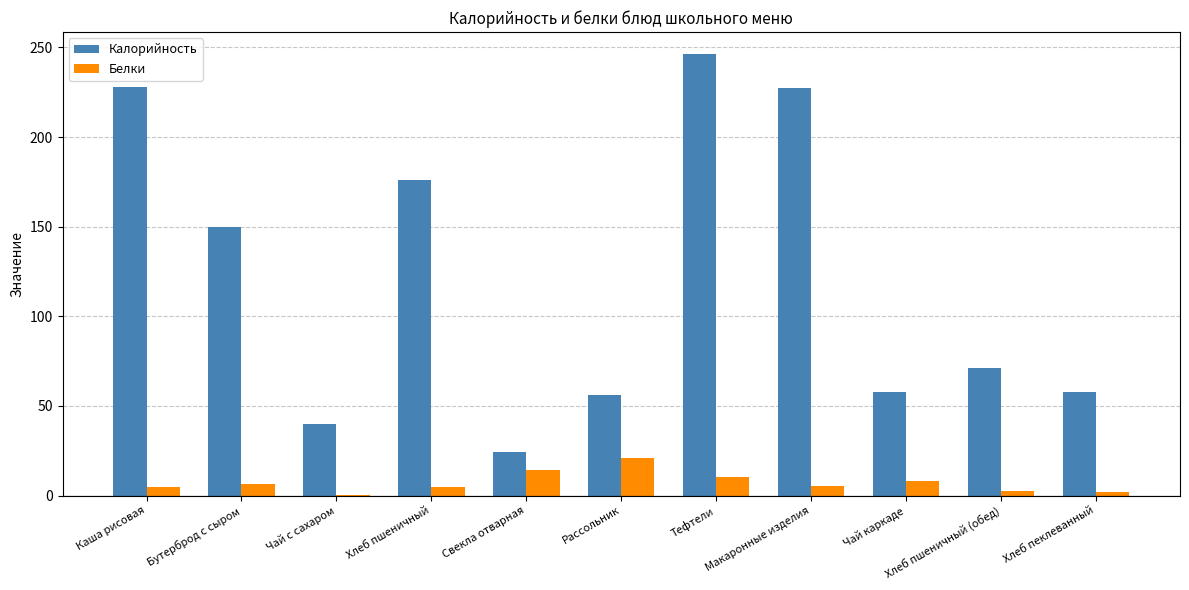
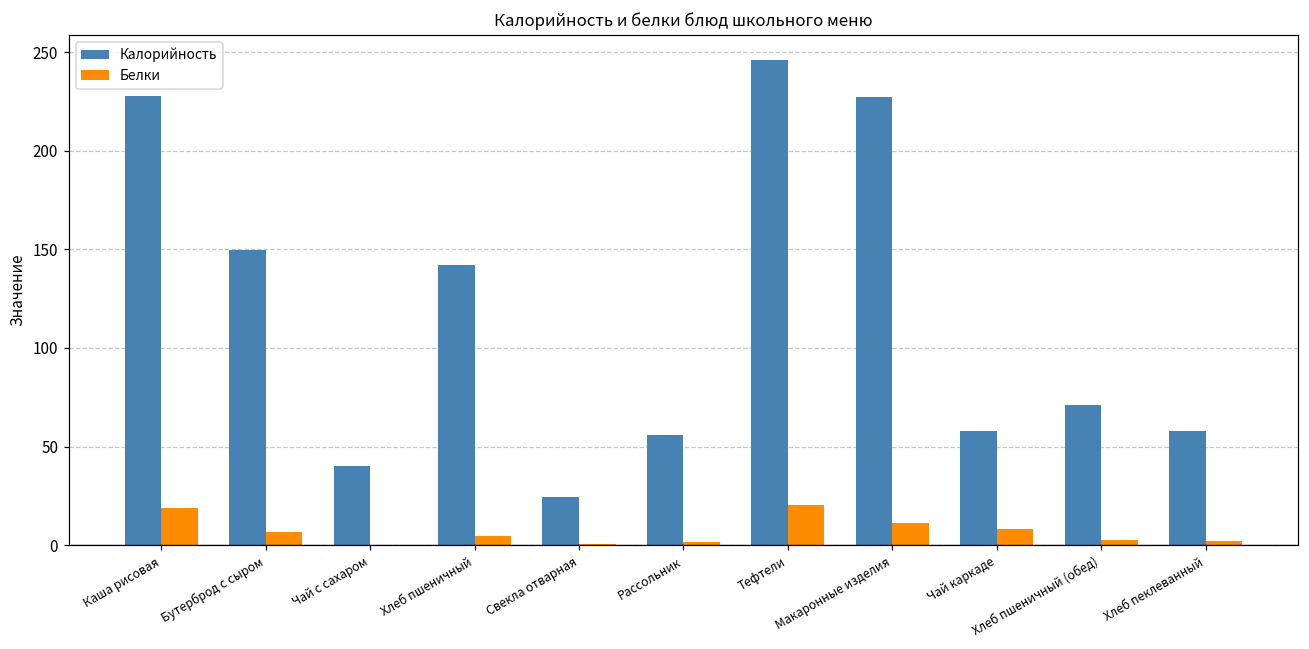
Белки, Каша рисовая: 5 -> 19
Калорийность, Хлеб пшеничный: 176 -> 142
Белки, Свекла отварная: 14 -> 1
Белки, Рассольник: 21 -> 2
Белки, Тефтели: 10 -> 20
Белки, Макаронные изделия: 5 -> 11
